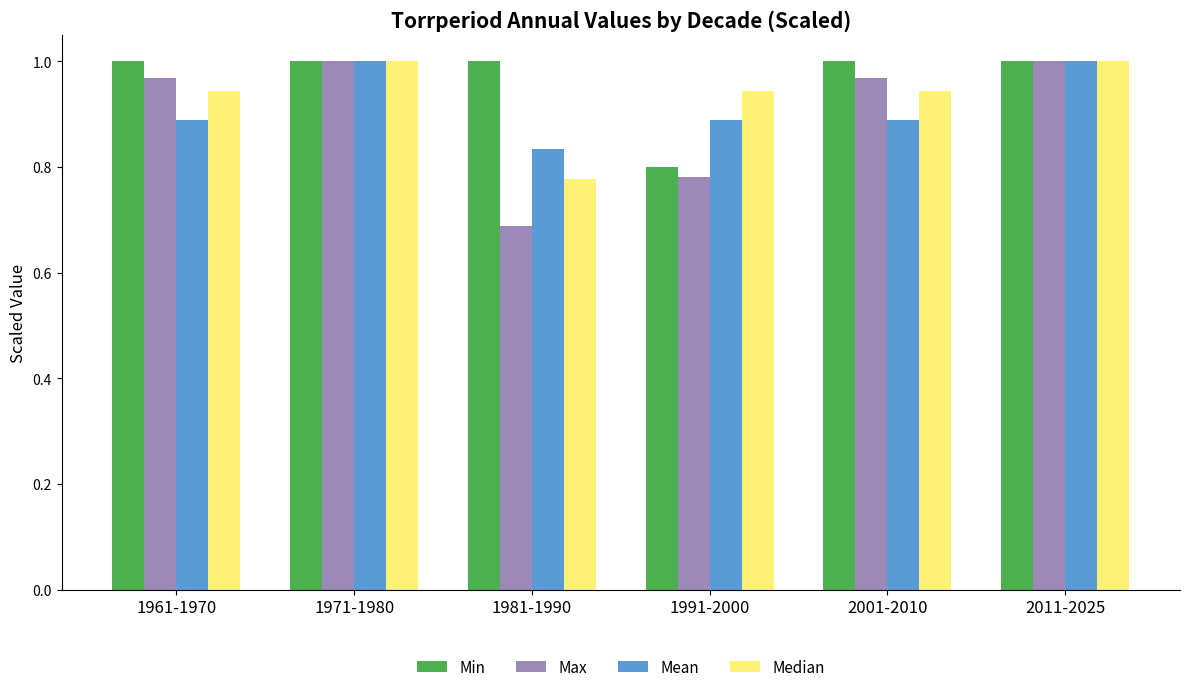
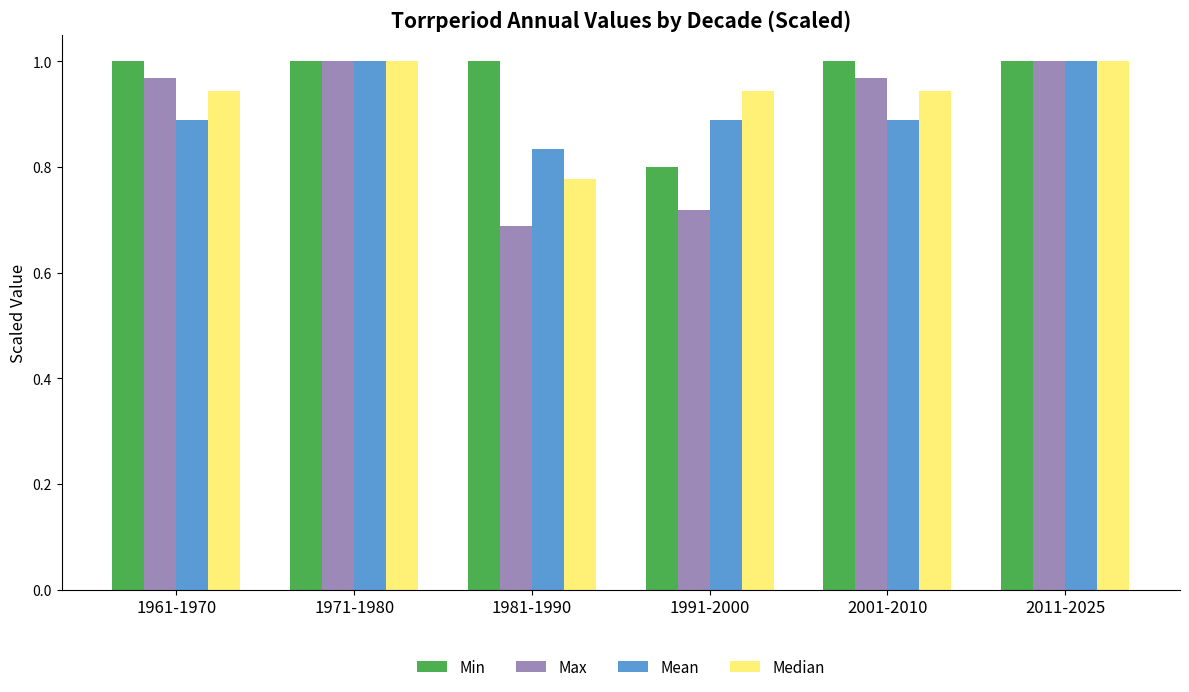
Max, 1991-2000: 0.78 -> 0.72
